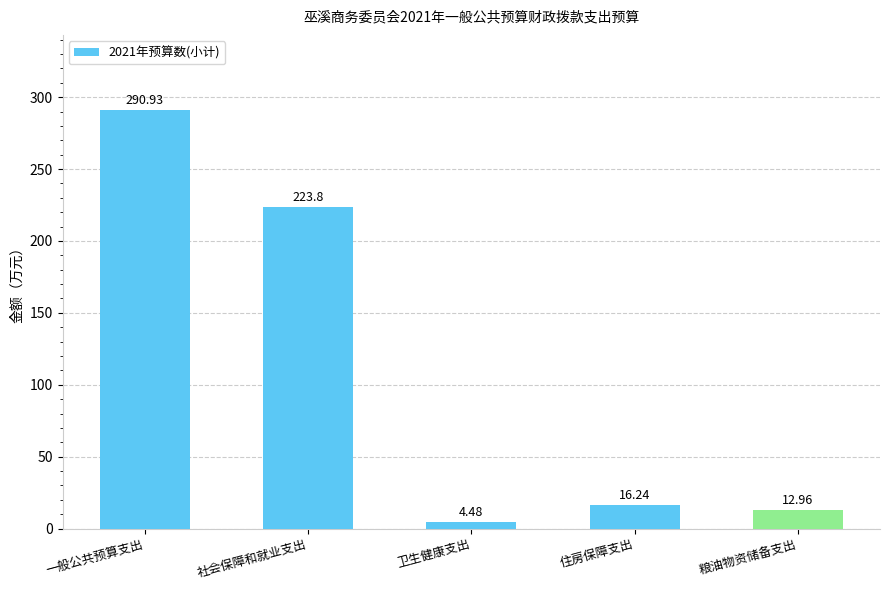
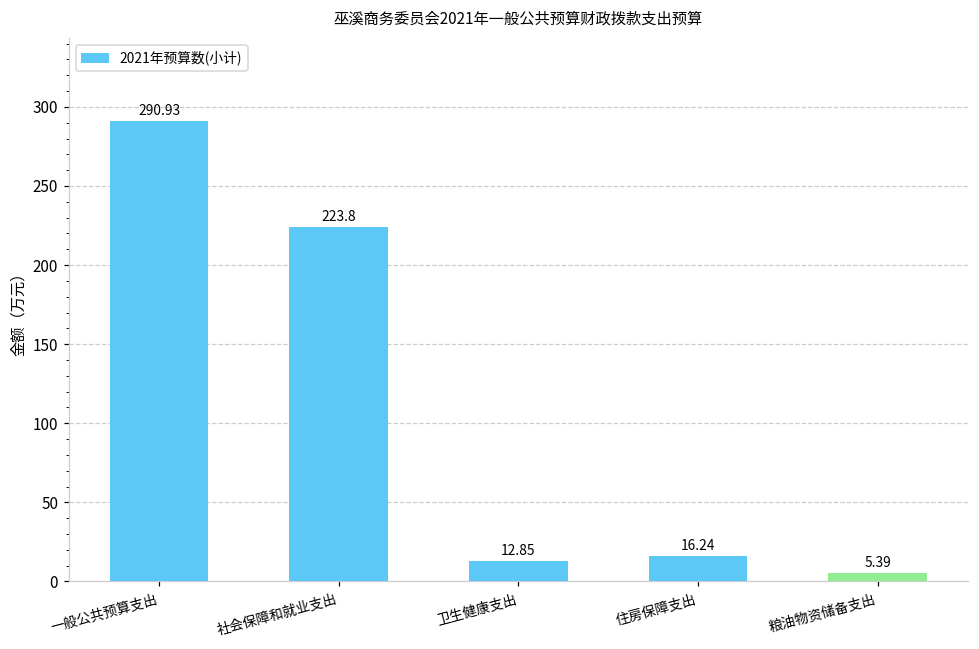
卫生健康支出: 4.48 -> 12.85
粮油物资储备支出: 12.96 -> 5.39
